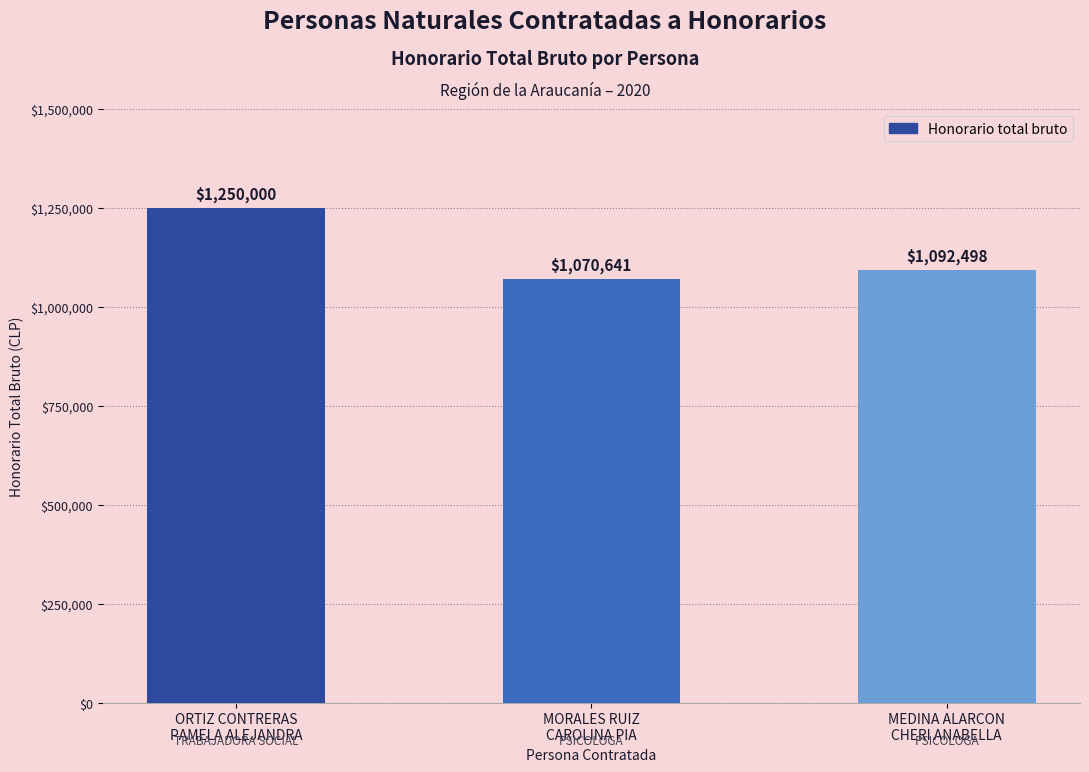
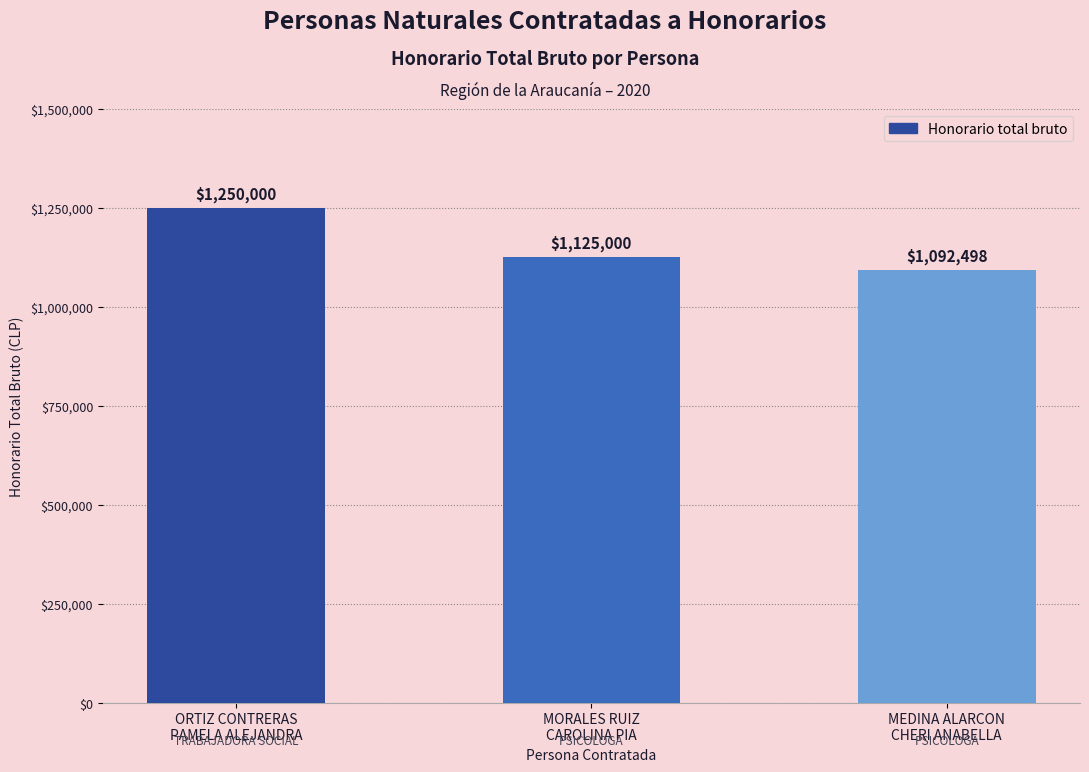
MORALES RUIZ CAROLINA PIA: $1,070,641 -> $1,125,000
